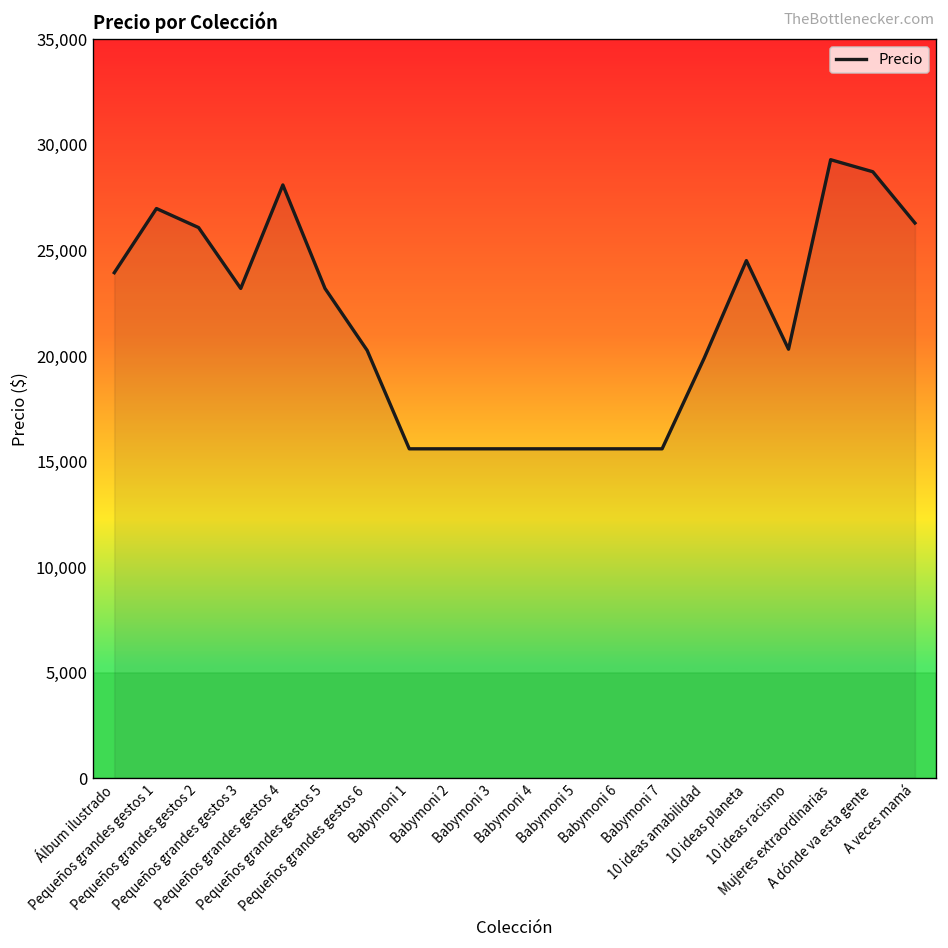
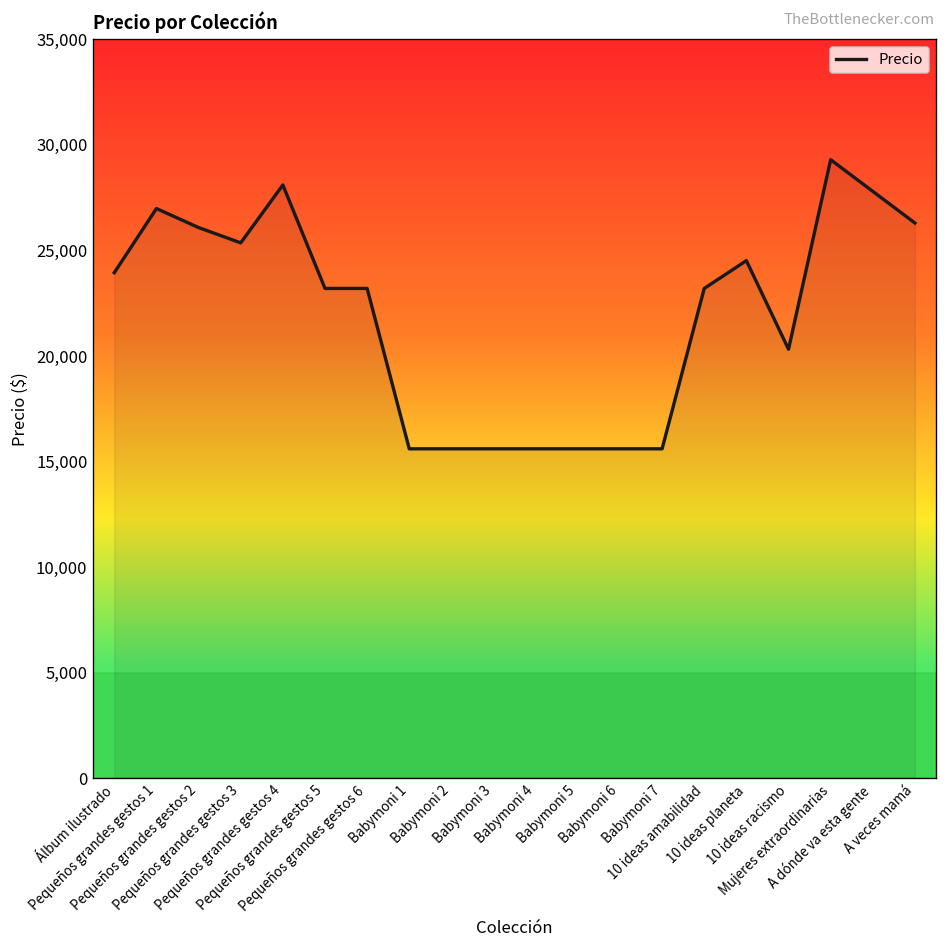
Pequeños grandes gestos 3: 23,200 -> 25,400
Pequeños grandes gestos 6: 20,300 -> 23,200
10 ideas amabilidad: 19,900 -> 23,200
A dónde va esta gente: 28,700 -> 27,800
